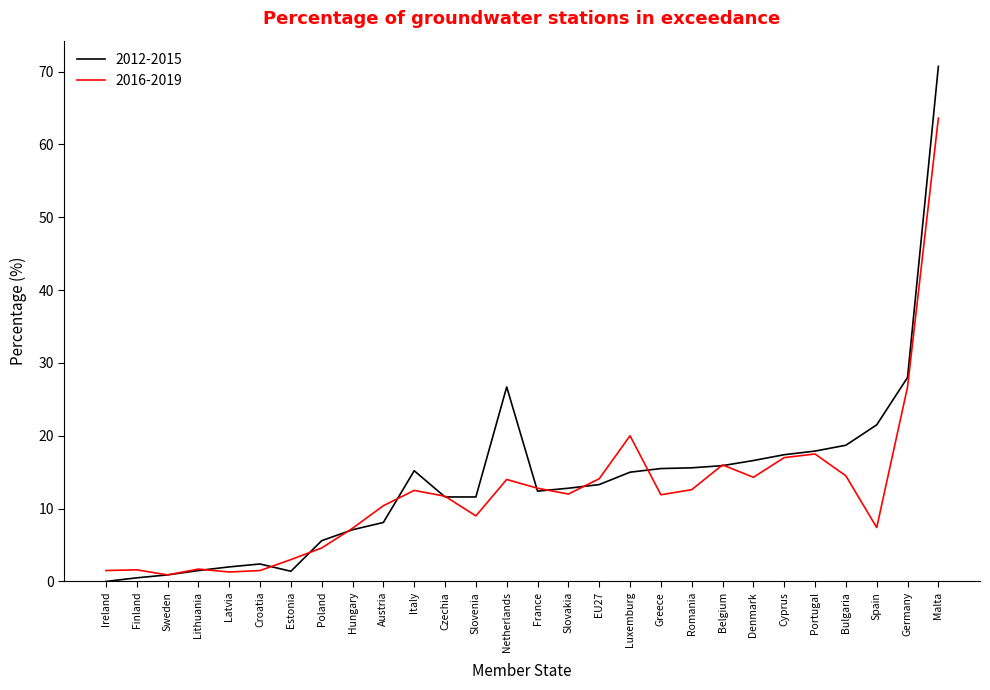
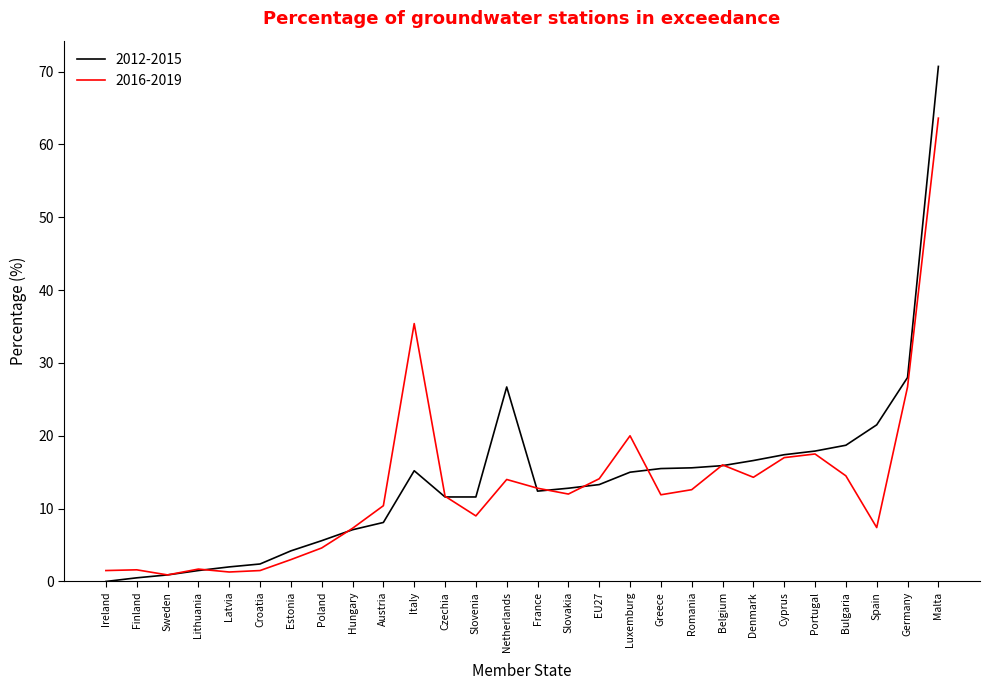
2012-2015, Estonia: 1 -> 4
2016-2019, Italy: 13 -> 35
